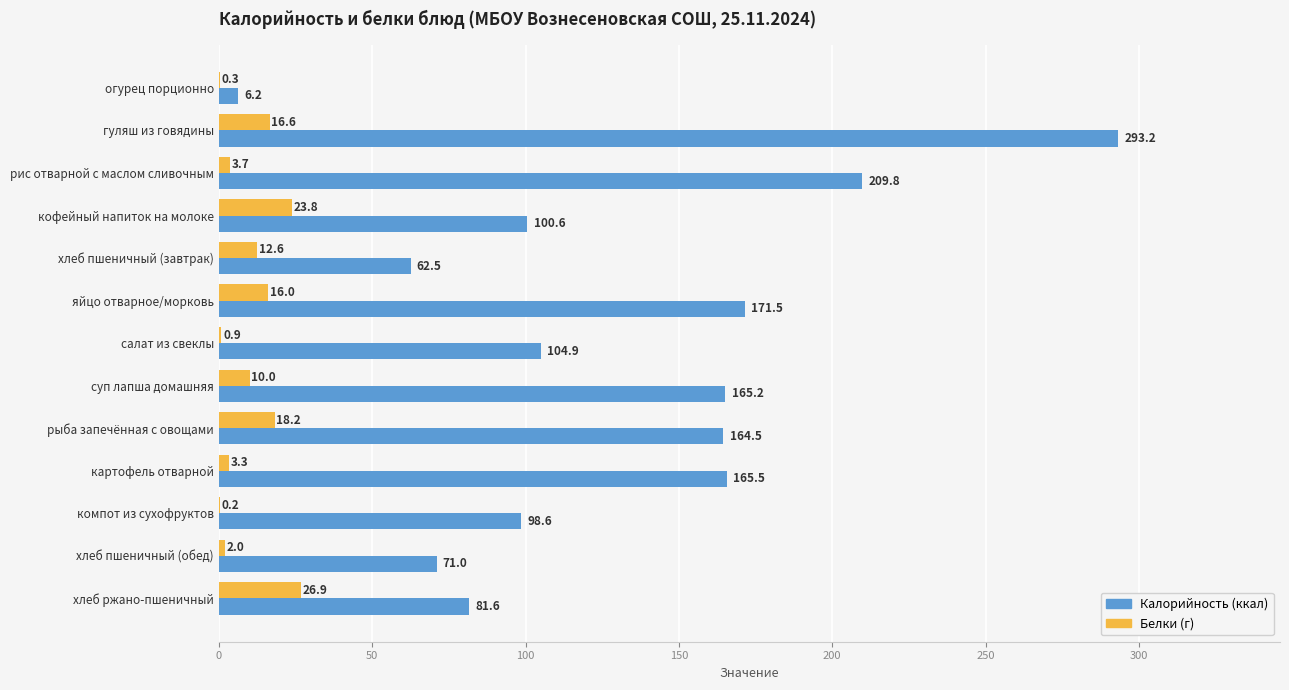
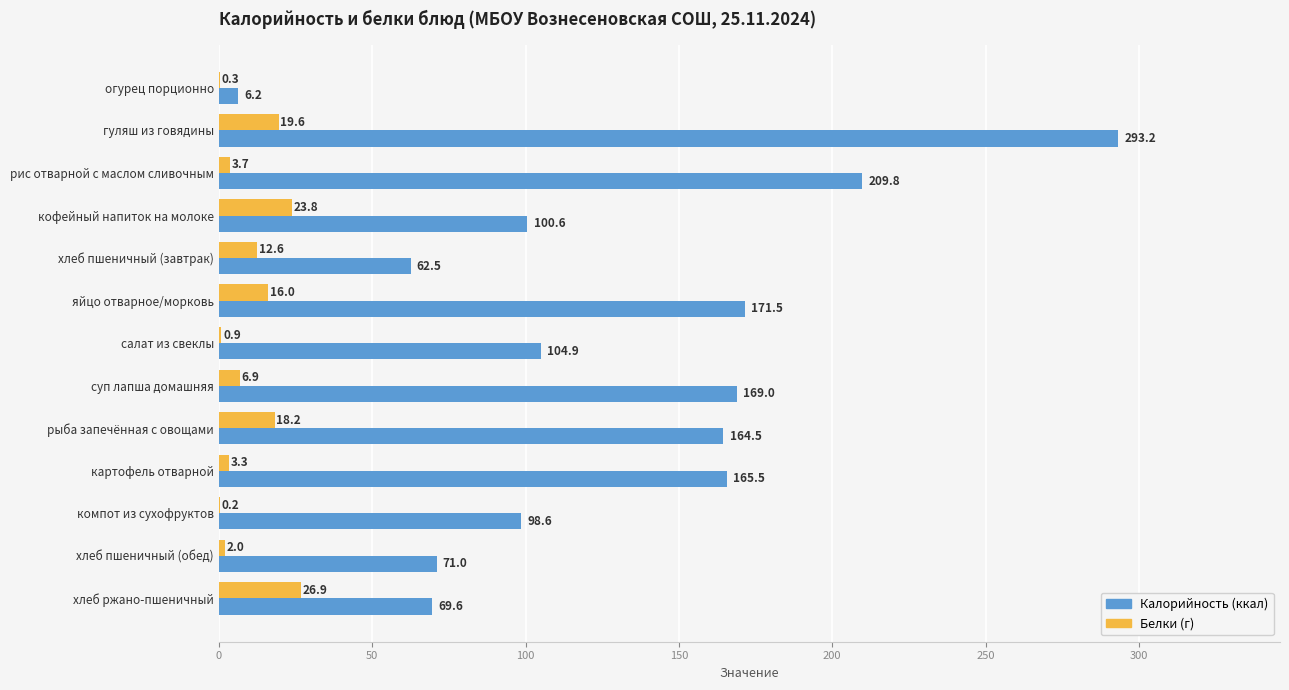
Белки (г), гуляш из говядины: 16.6 -> 19.6
Белки (г), суп лапша домашняя: 10.0 -> 6.9
Калорийность (ккал), суп лапша домашняя: 165.2 -> 169.0
Калорийность (ккал), хлеб ржано-пшеничный: 81.6 -> 69.6
